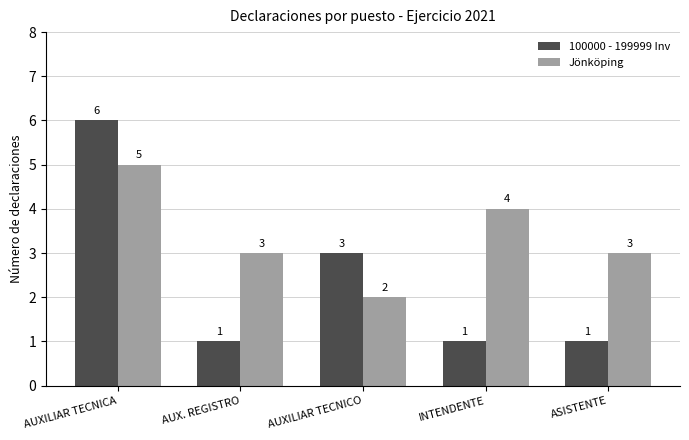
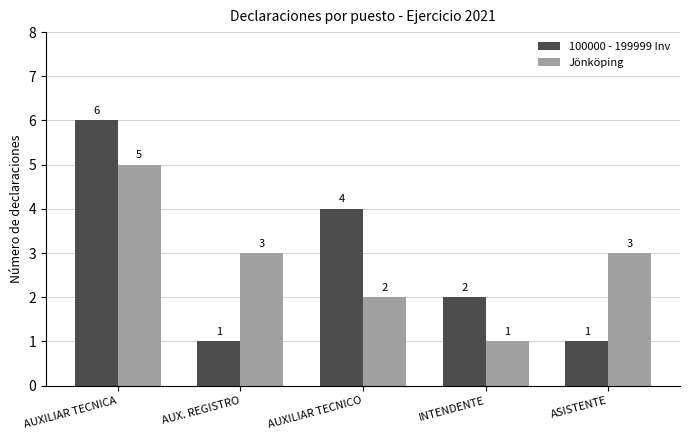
100000 - 199999 Inv, AUXILIAR TECNICO: 3 -> 4
100000 - 199999 Inv, INTENDENTE: 1 -> 2
Jönköping, INTENDENTE: 4 -> 1
